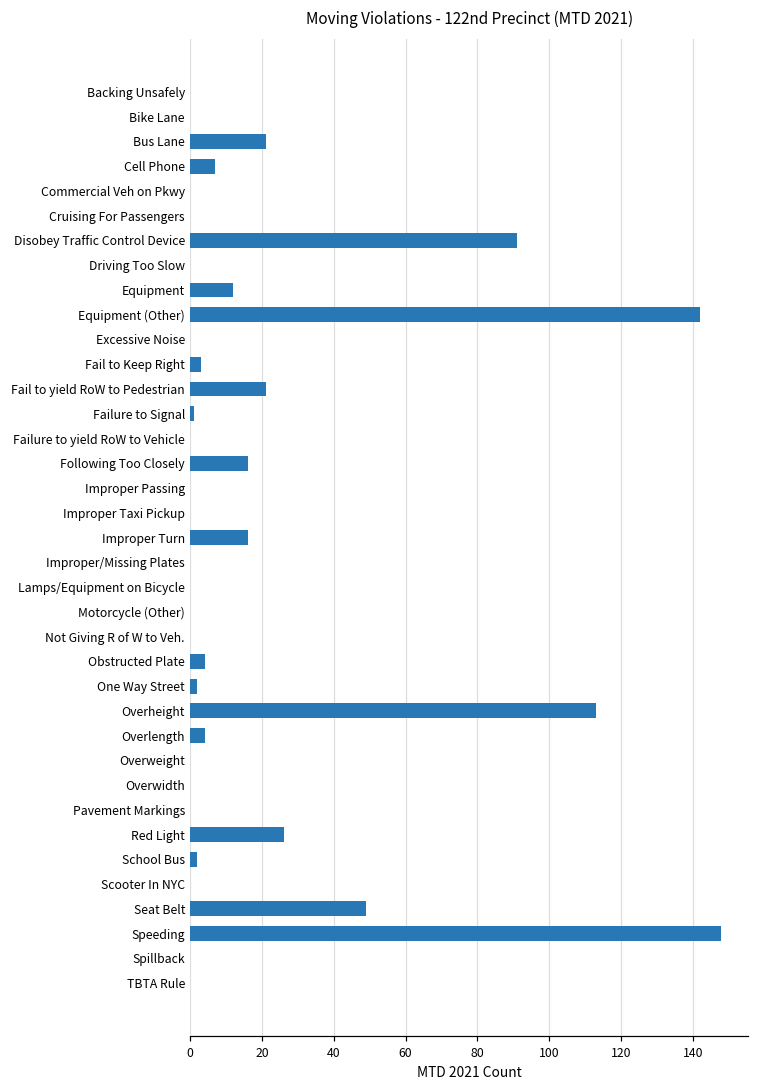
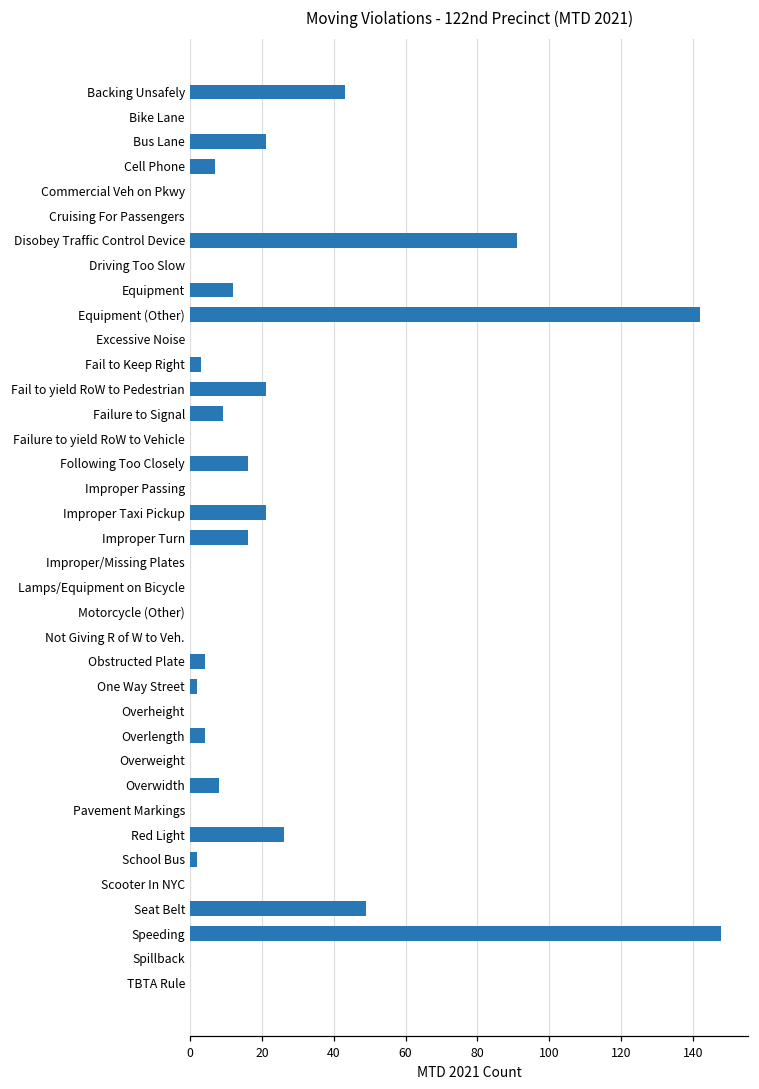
Backing Unsafely: 0 -> 43
Failure to Signal: 1 -> 9
Improper Taxi Pickup: 0 -> 21
Overheight: 113 -> 0
Overwidth: 0 -> 8
